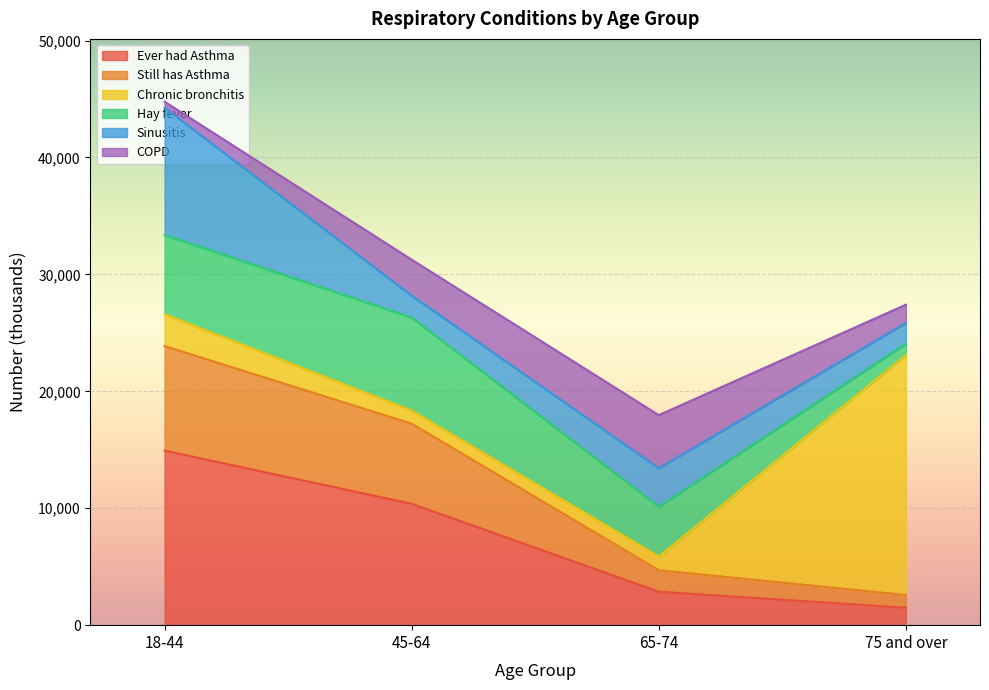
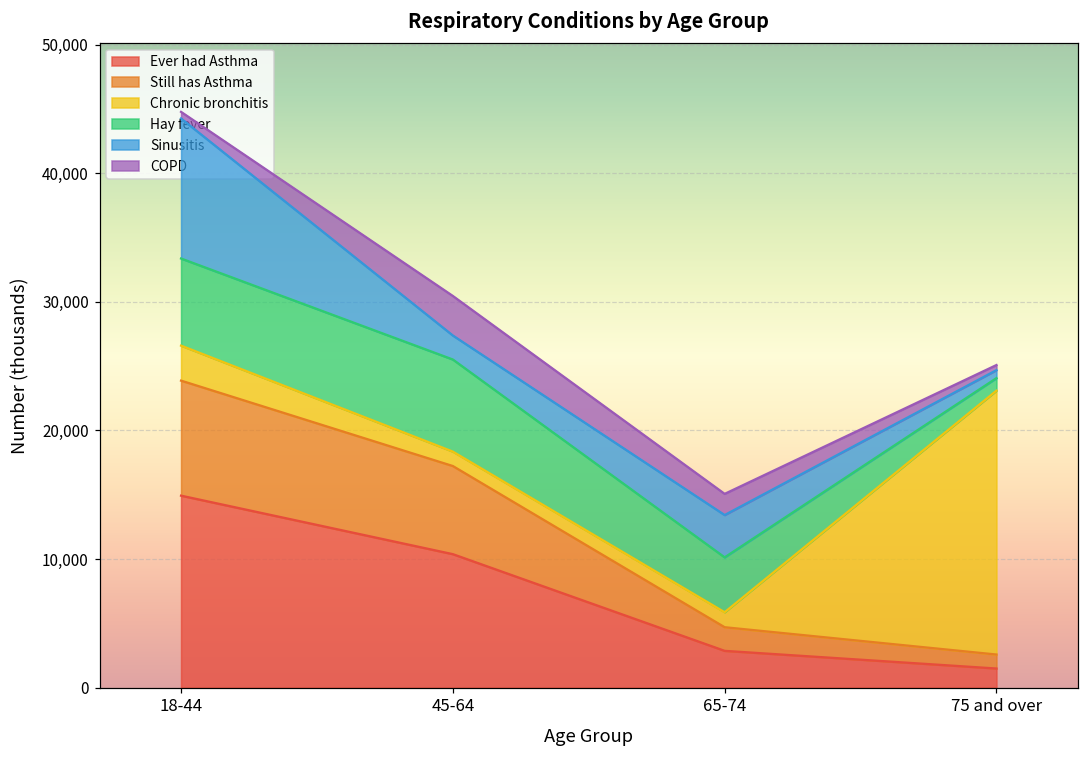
Hay fever, 45-64: 8,000 -> 7,200
COPD, 65-74: 4,500 -> 1,600
Sinusitis, 75 and over: 1,800 -> 600
COPD, 75 and over: 1,600 -> 400
